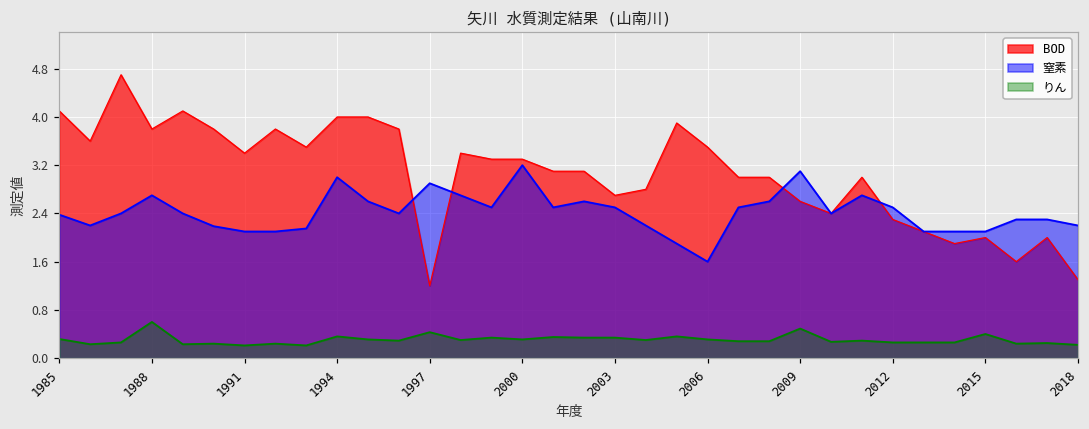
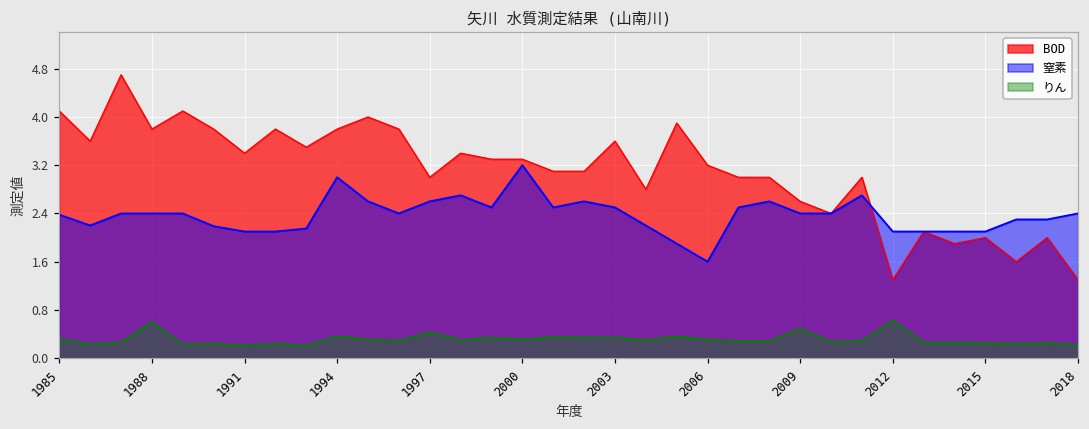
窒素, 1988: 2.7 -> 2.4
BOD, 1994: 4.0 -> 3.8
BOD, 1997: 1.2 -> 3.0
窒素, 1997: 2.9 -> 2.6
BOD, 2003: 2.7 -> 3.6
BOD, 2006: 3.5 -> 3.2
窒素, 2009: 3.1 -> 2.4
BOD, 2012: 2.3 -> 1.3
窒素, 2012: 2.5 -> 2.1
りん, 2012: 0.3 -> 0.6
りん, 2015: 0.4 -> 0.3
窒素, 2018: 2.2 -> 2.4
